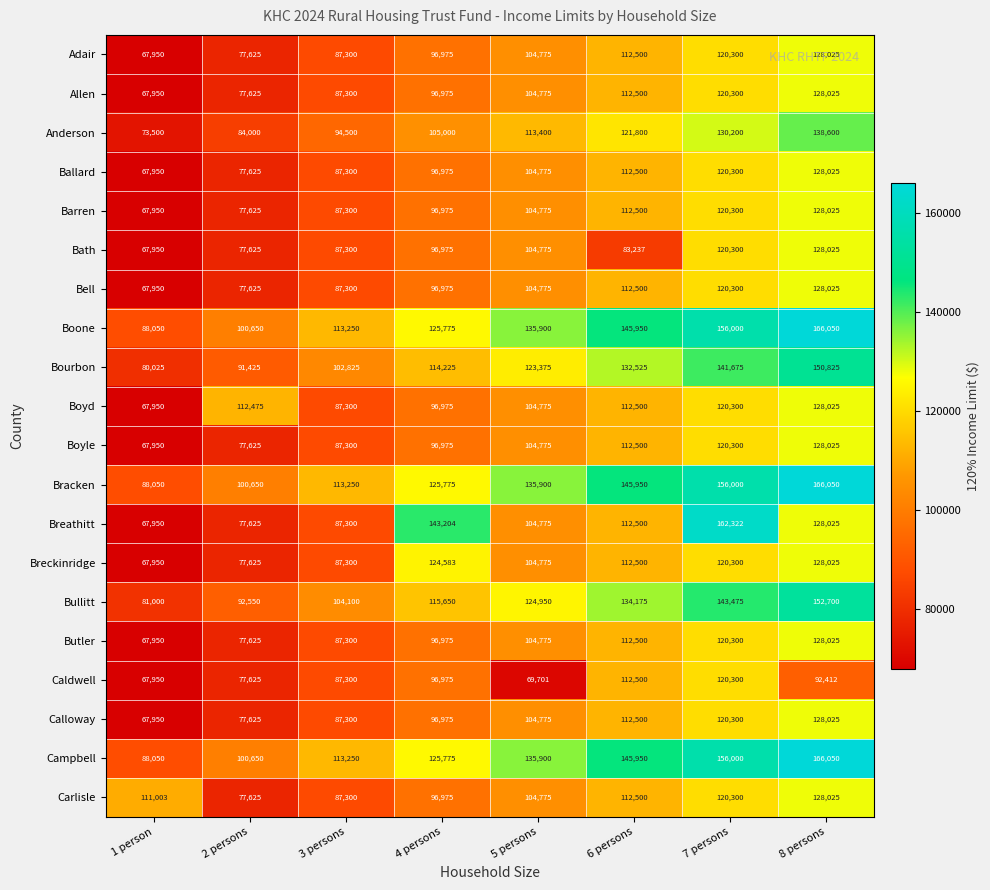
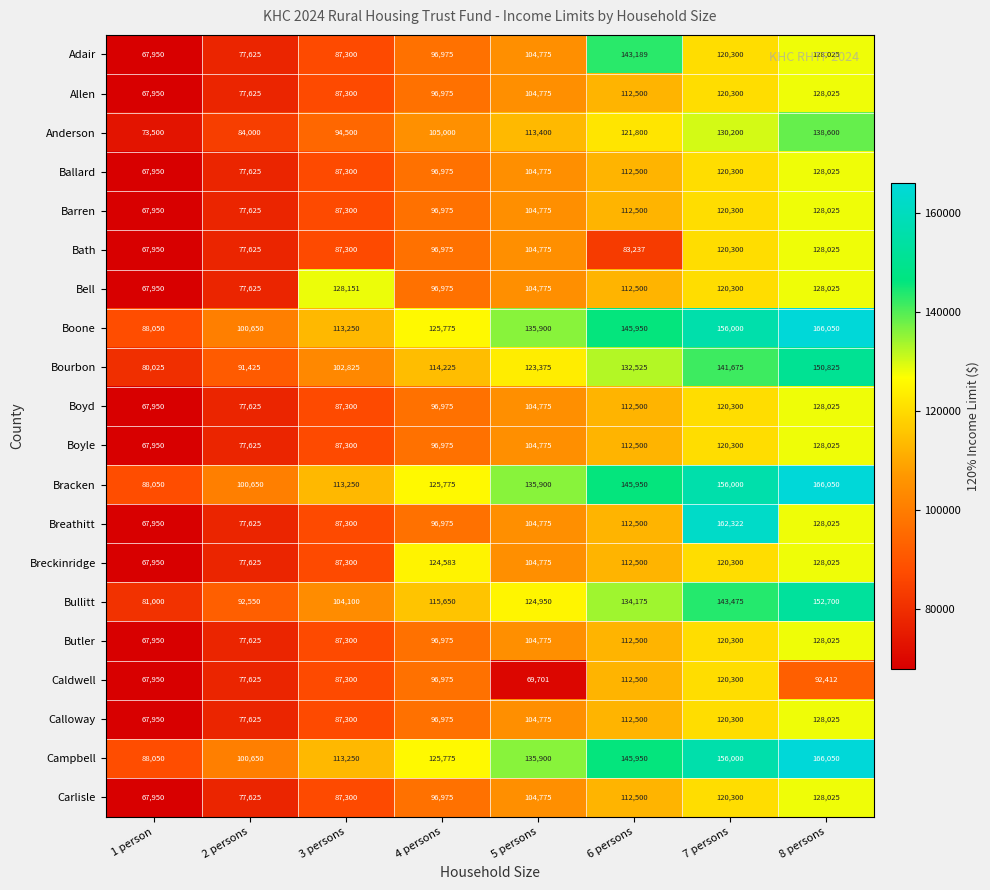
Adair, 6 persons: 112,500 -> 143,189
Bell, 3 persons: 87,300 -> 128,151
Boyd, 2 persons: 112,475 -> 77,625
Breathitt, 4 persons: 143,204 -> 96,975
Carlisle, 1 person: 111,003 -> 67,950
